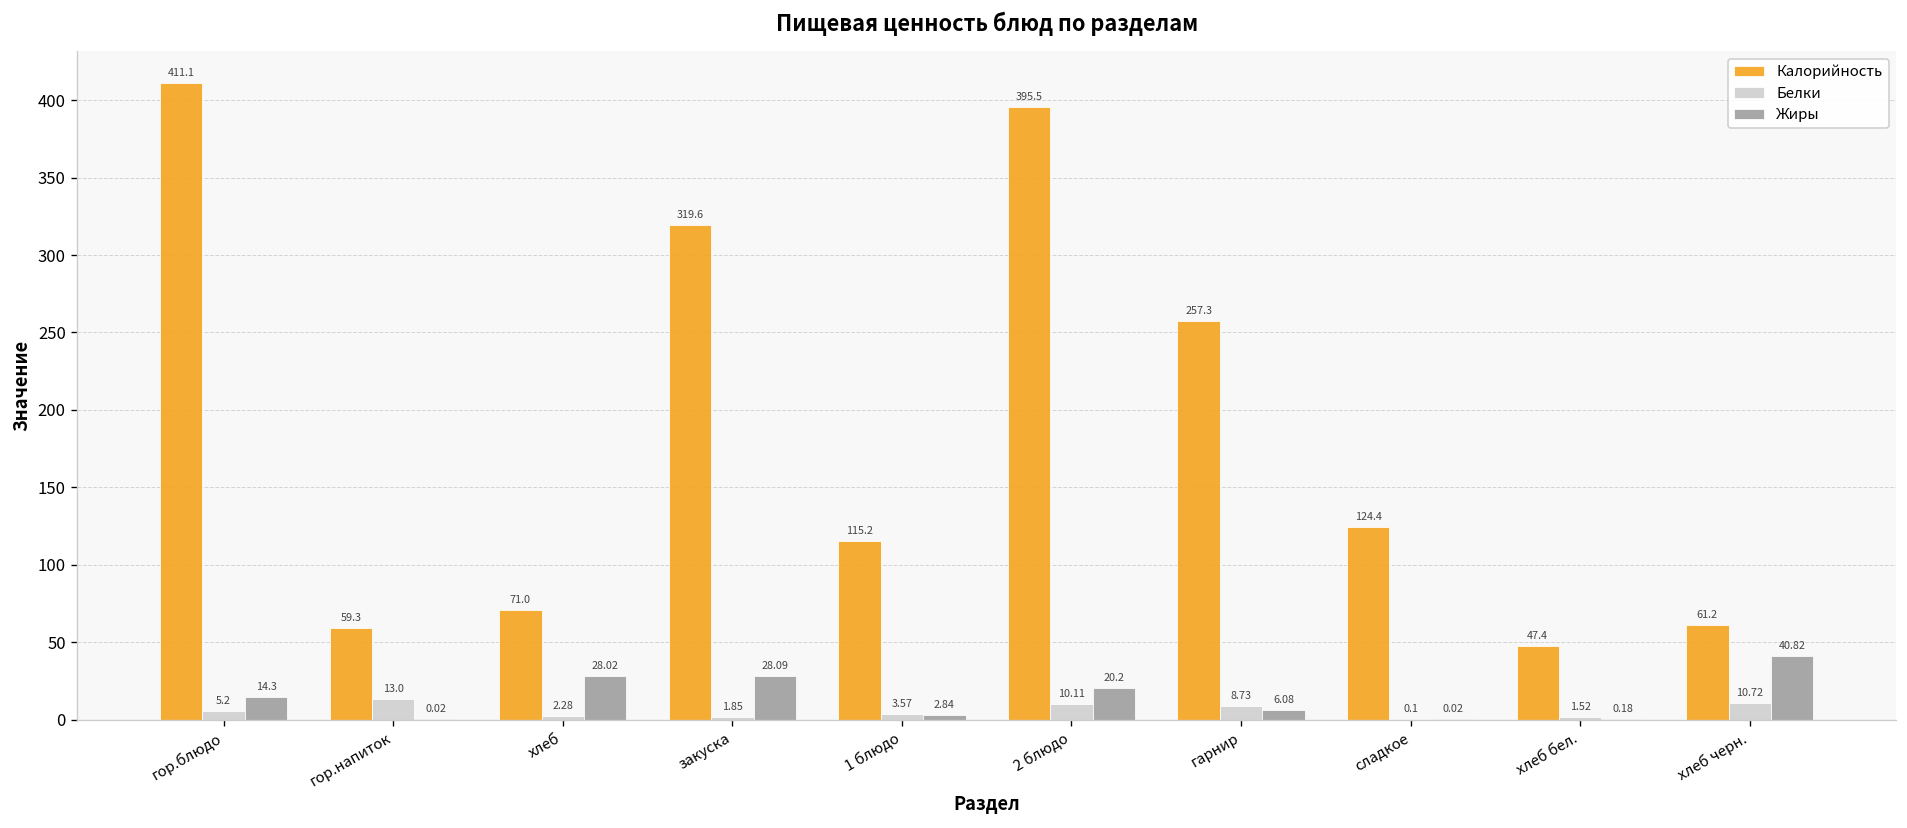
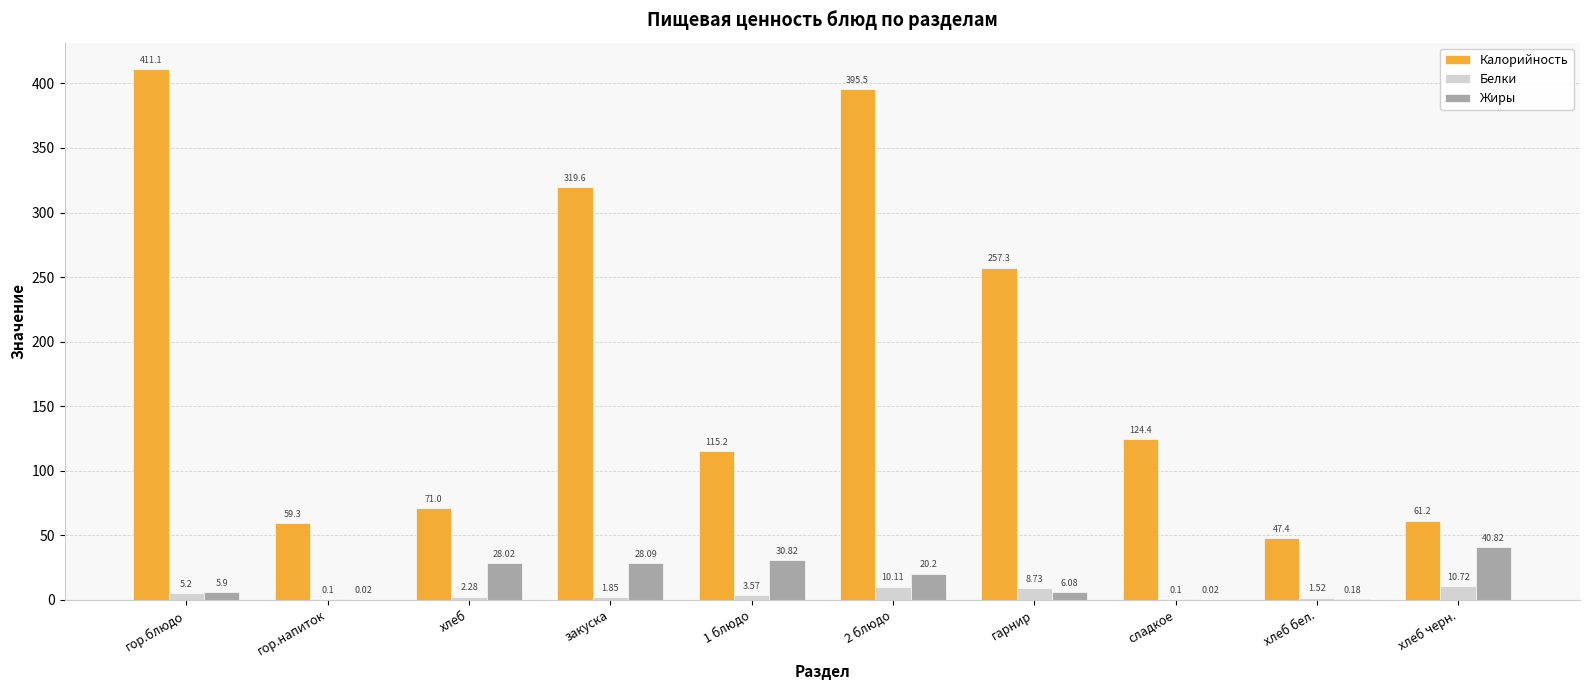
Жиры, гор.блюдо: 14.3 -> 5.9
Белки, гор.напиток: 13.0 -> 0.1
Жиры, 1 блюдо: 2.84 -> 30.82
